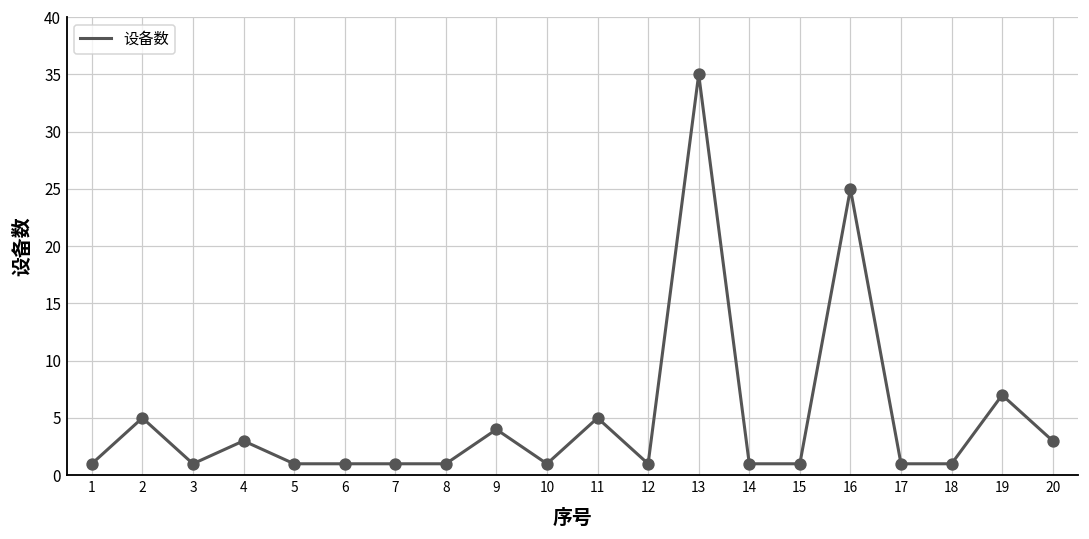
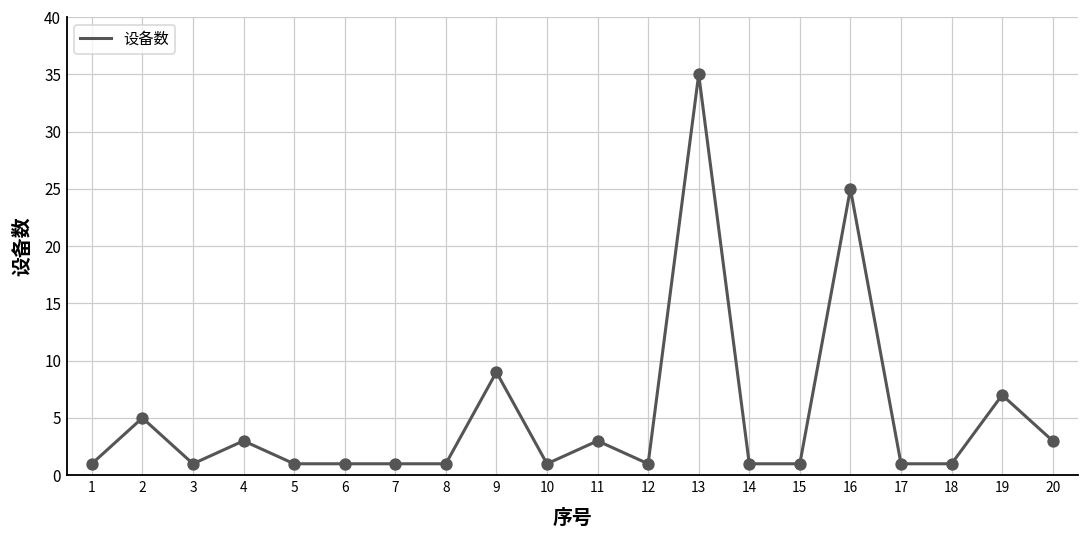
9: 4 -> 9
11: 5 -> 3
